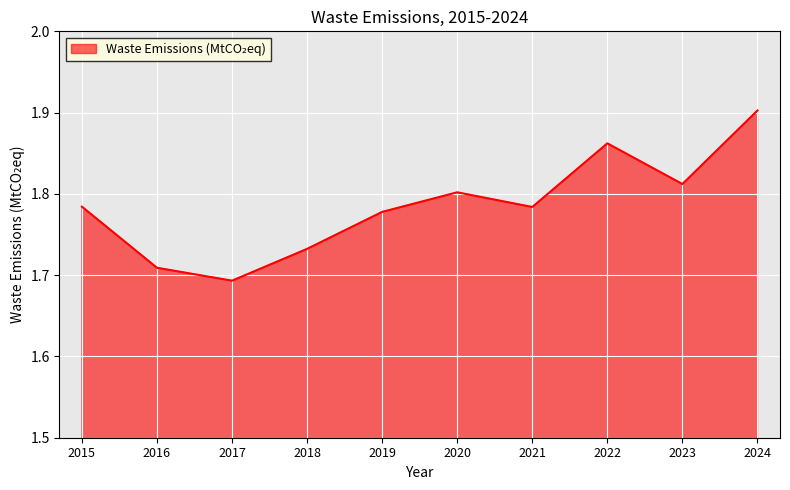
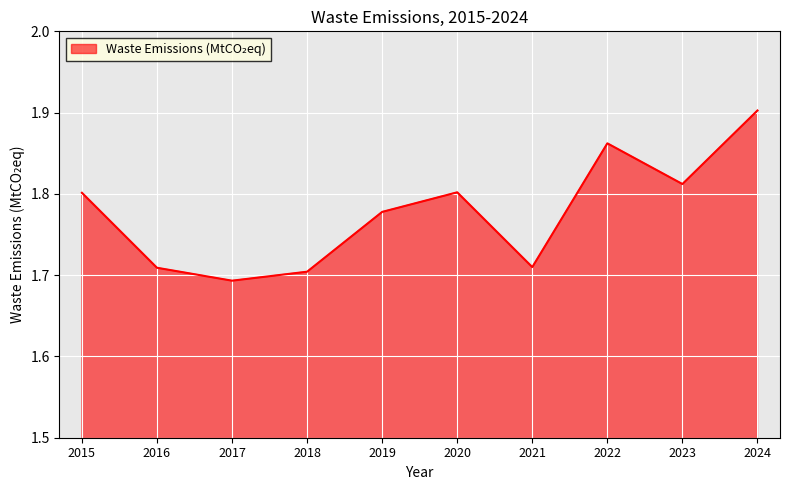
2015: 1.78 -> 1.80
2018: 1.73 -> 1.70
2021: 1.78 -> 1.71
